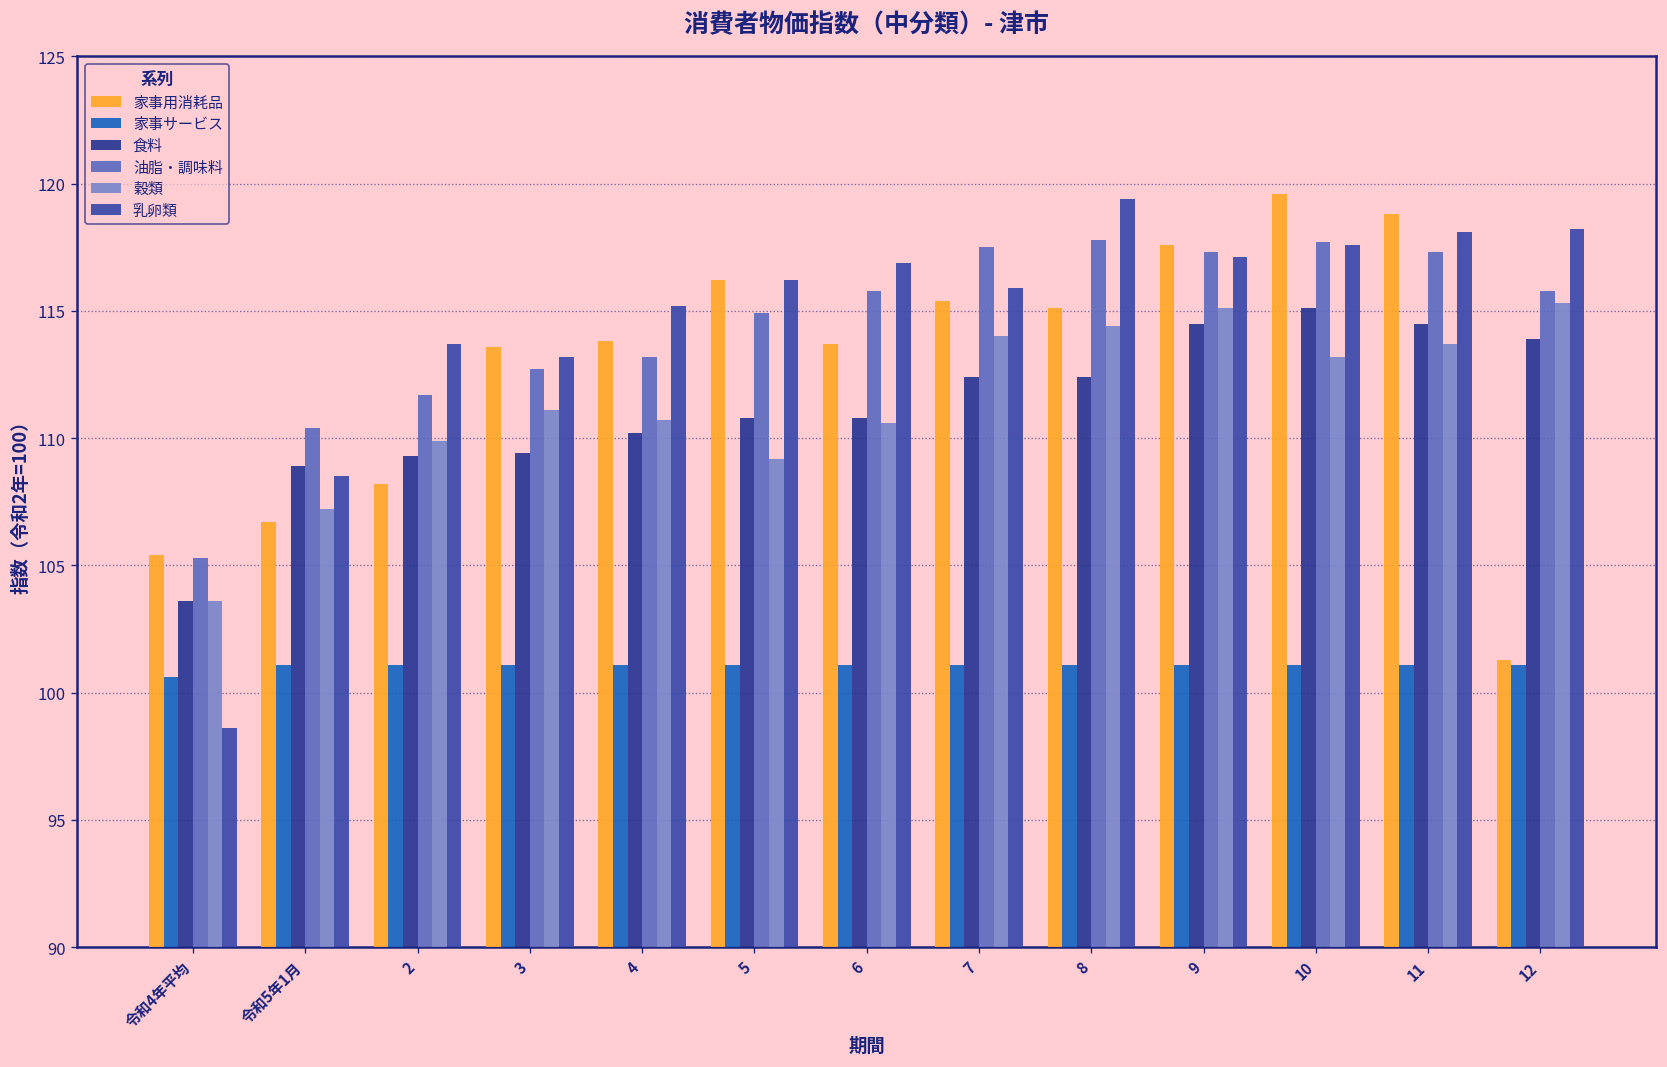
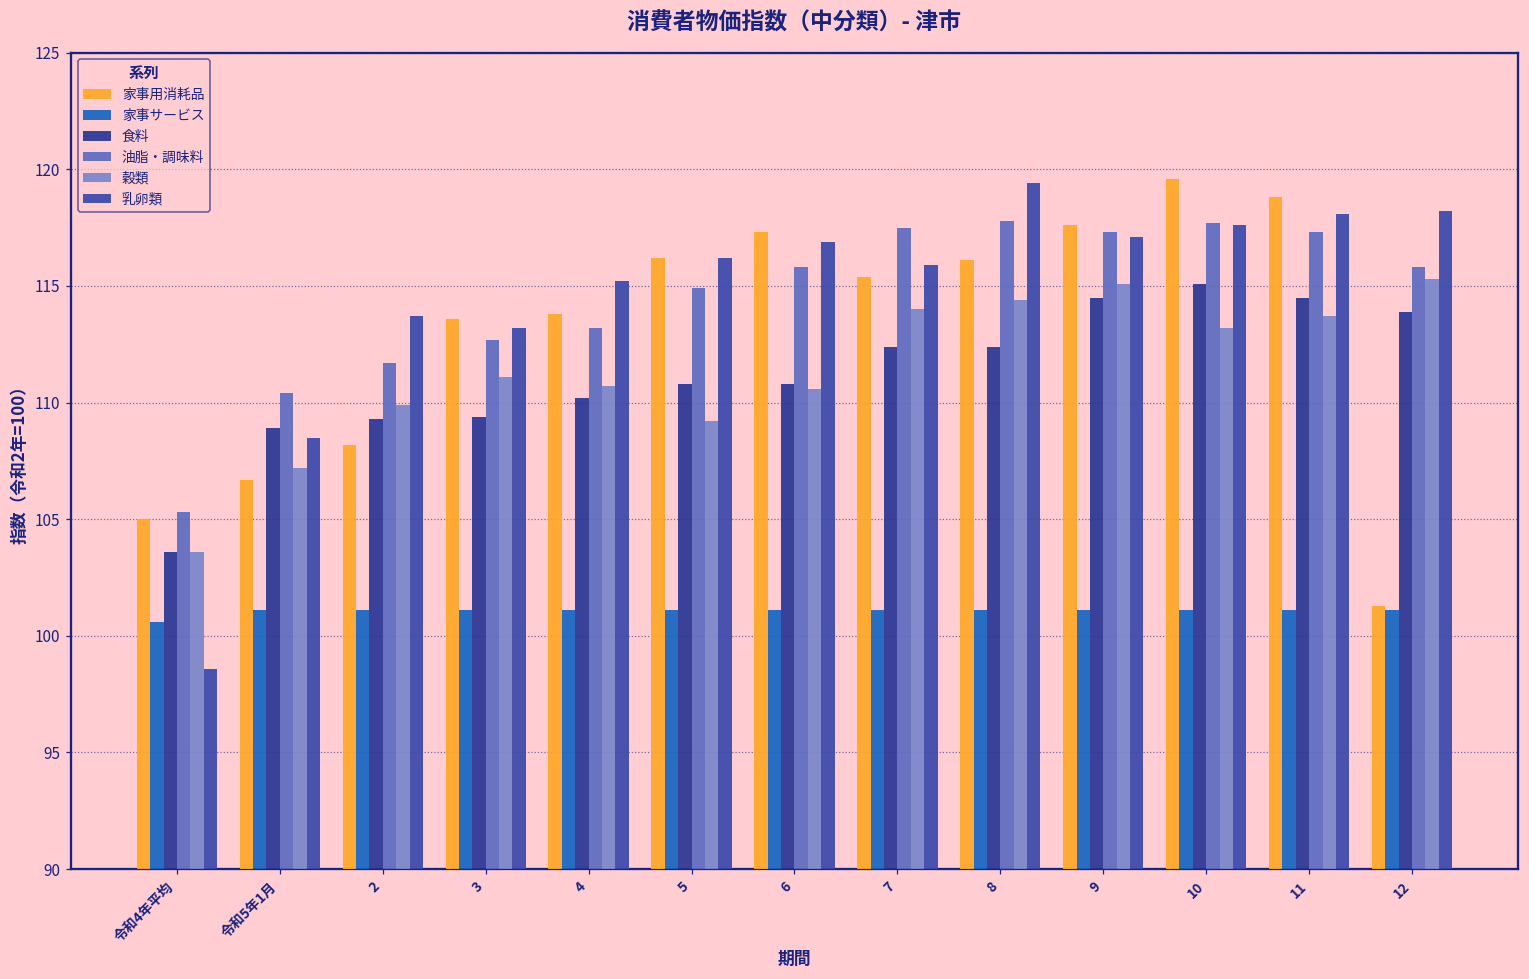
家事用消耗品, 令和4年平均: 105.4 -> 105.0
家事用消耗品, 6: 113.7 -> 117.3
家事用消耗品, 8: 115.1 -> 116.1
